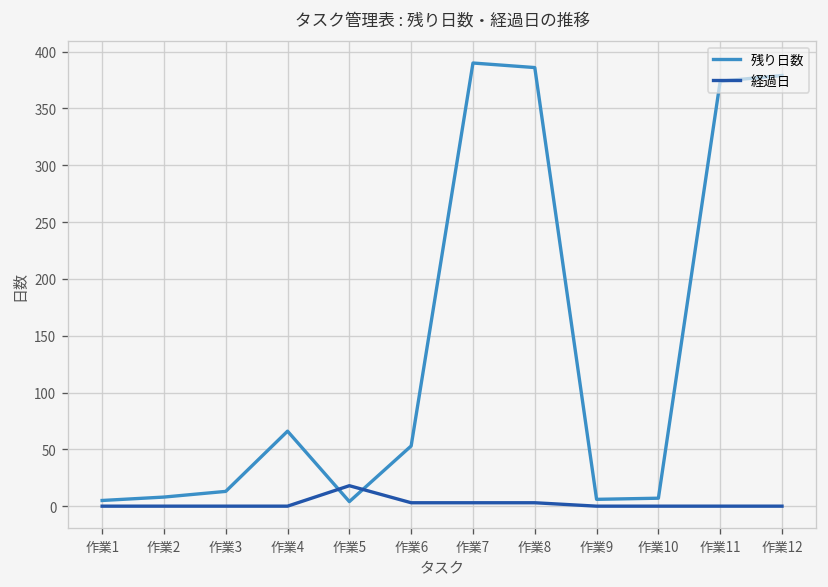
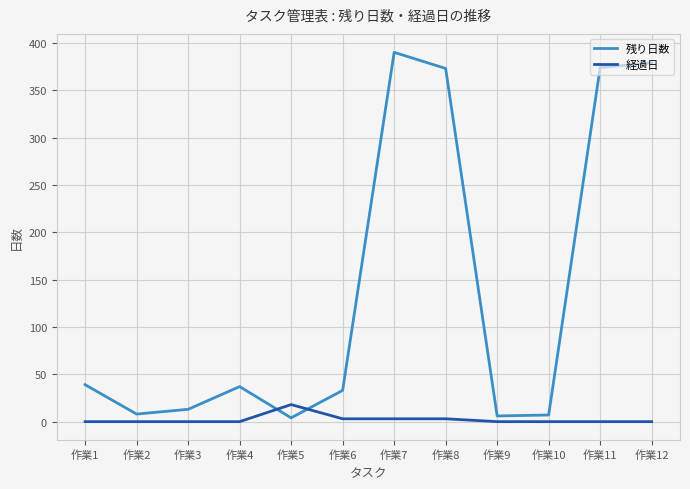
残り日数, 作業1: 10 -> 40
残り日数, 作業4: 70 -> 40
残り日数, 作業6: 50 -> 30
残り日数, 作業8: 390 -> 370
